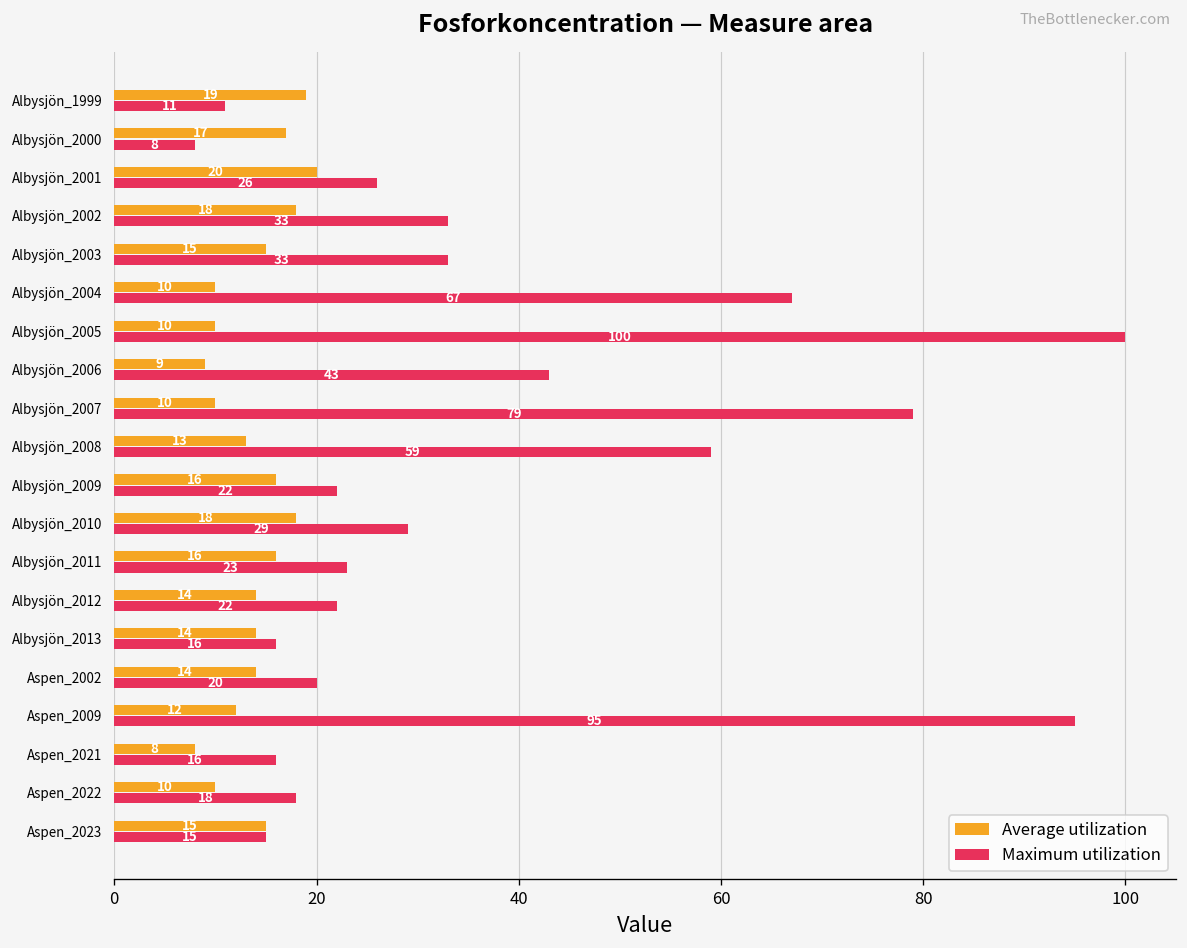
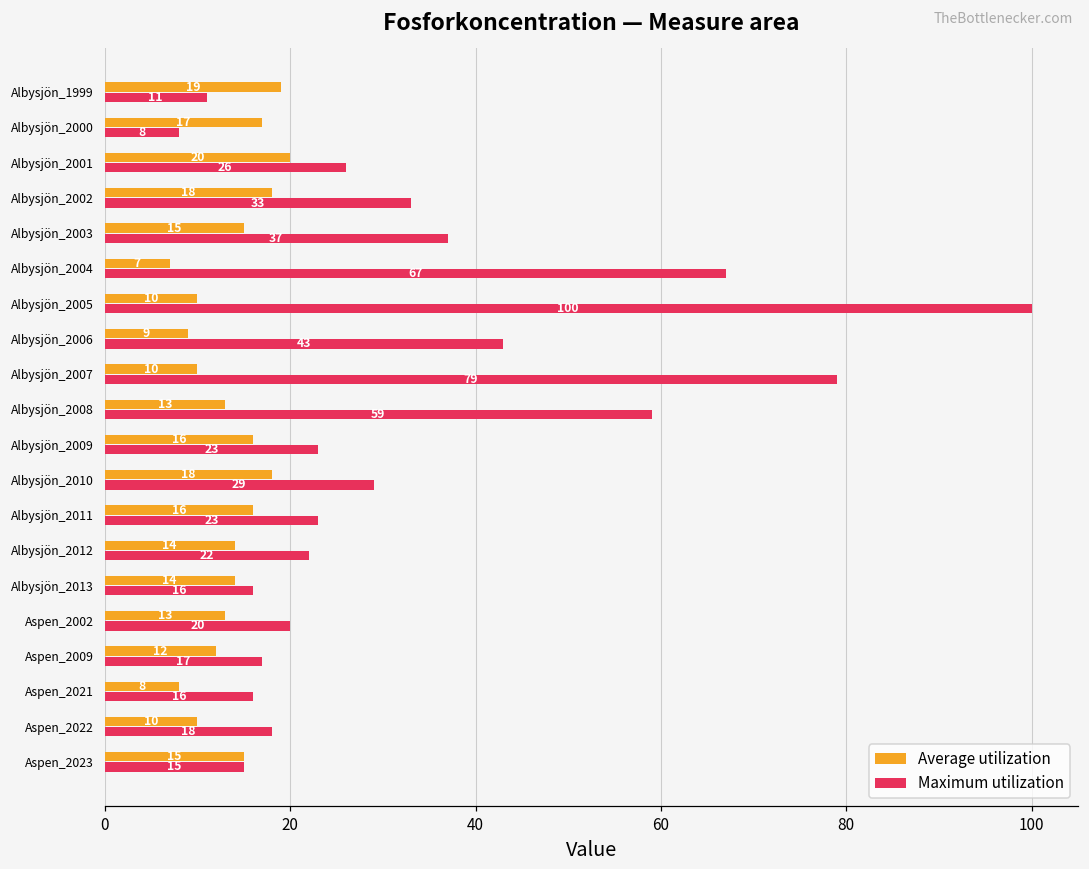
Maximum utilization, Albysjön_2003: 33 -> 37
Average utilization, Albysjön_2004: 10 -> 7
Maximum utilization, Albysjön_2009: 22 -> 23
Average utilization, Aspen_2002: 14 -> 13
Maximum utilization, Aspen_2009: 95 -> 17
